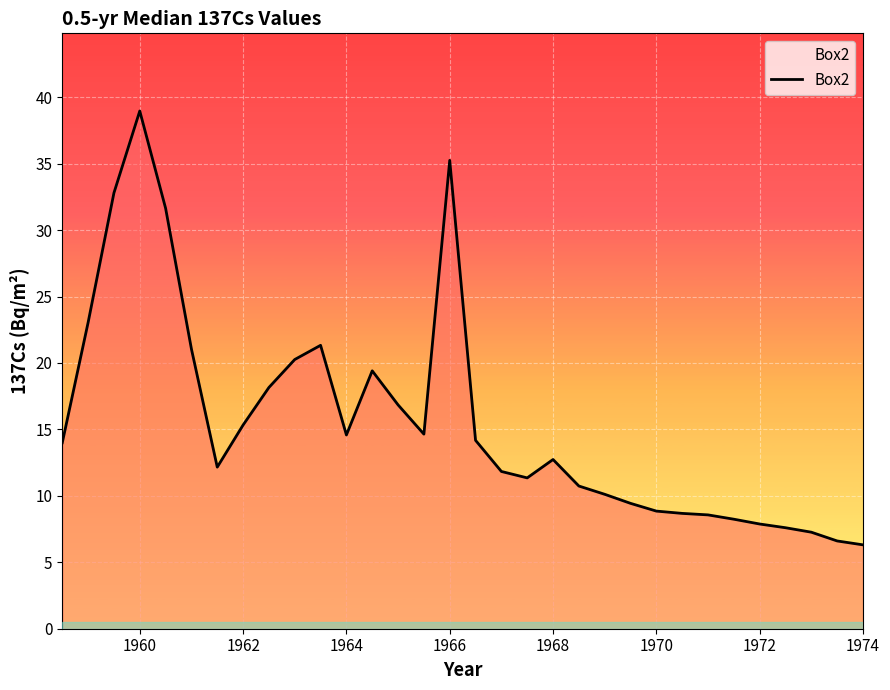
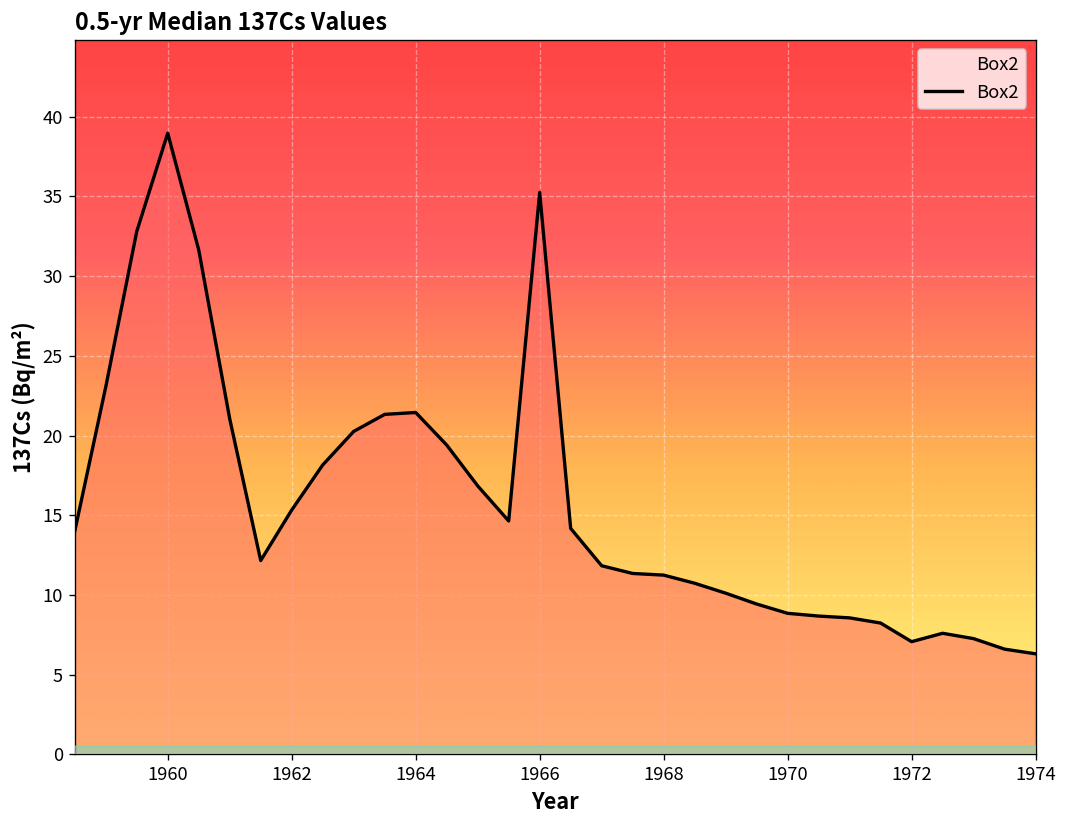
1964: 14.6 -> 21.4
1968: 12.7 -> 11.2
1972: 7.9 -> 7.1
